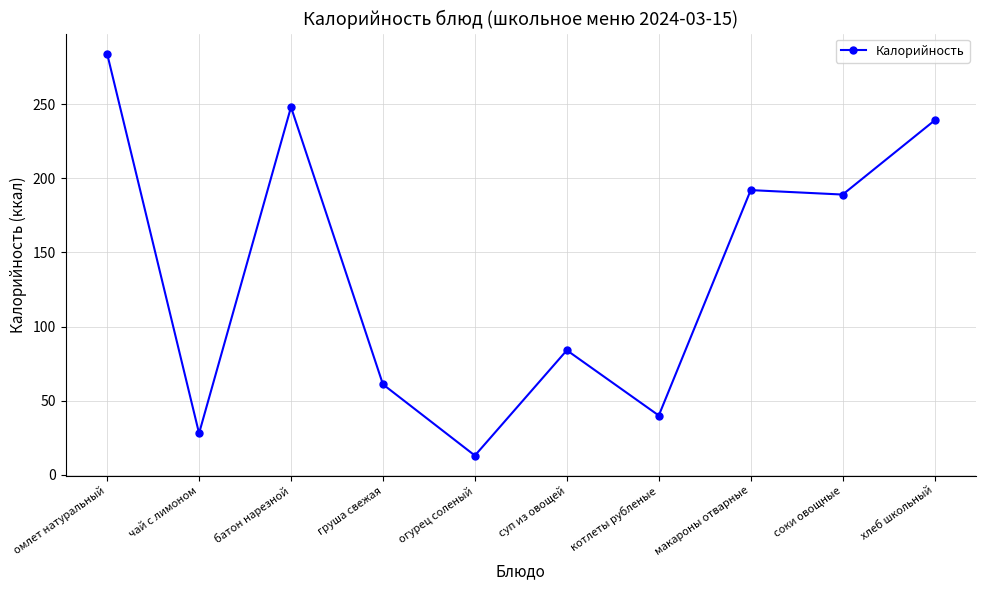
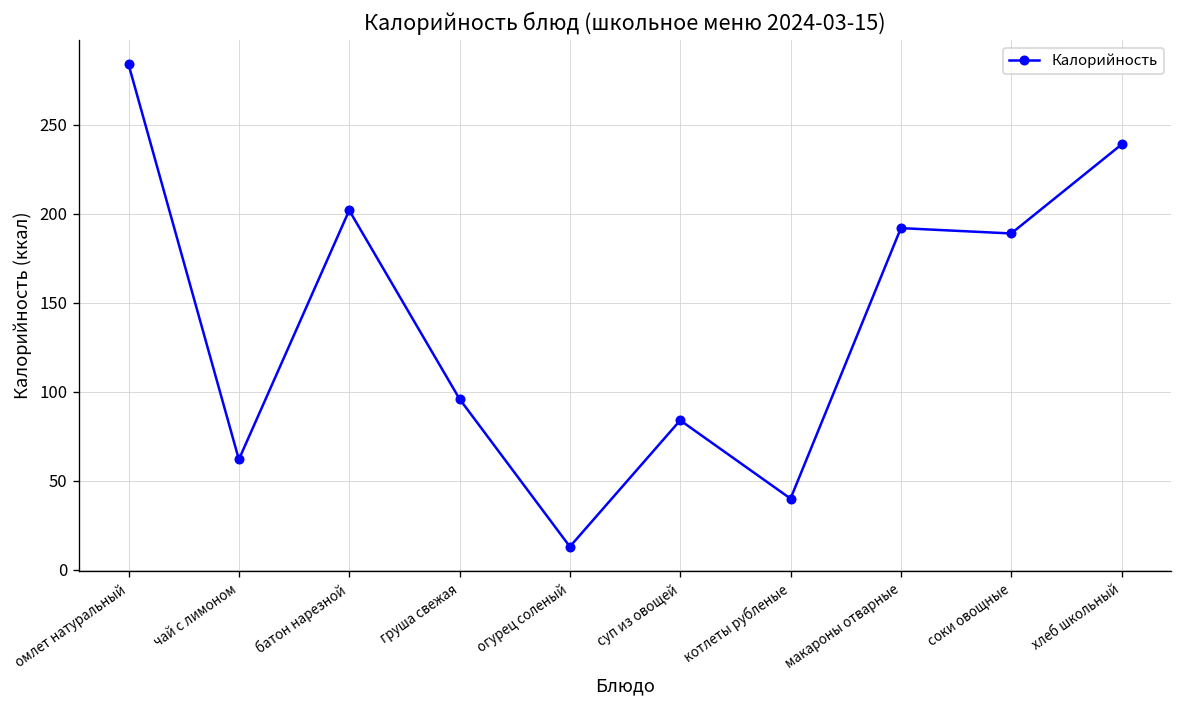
чай с лимоном: 28 -> 62
батон нарезной: 248 -> 202
груша свежая: 61 -> 96
